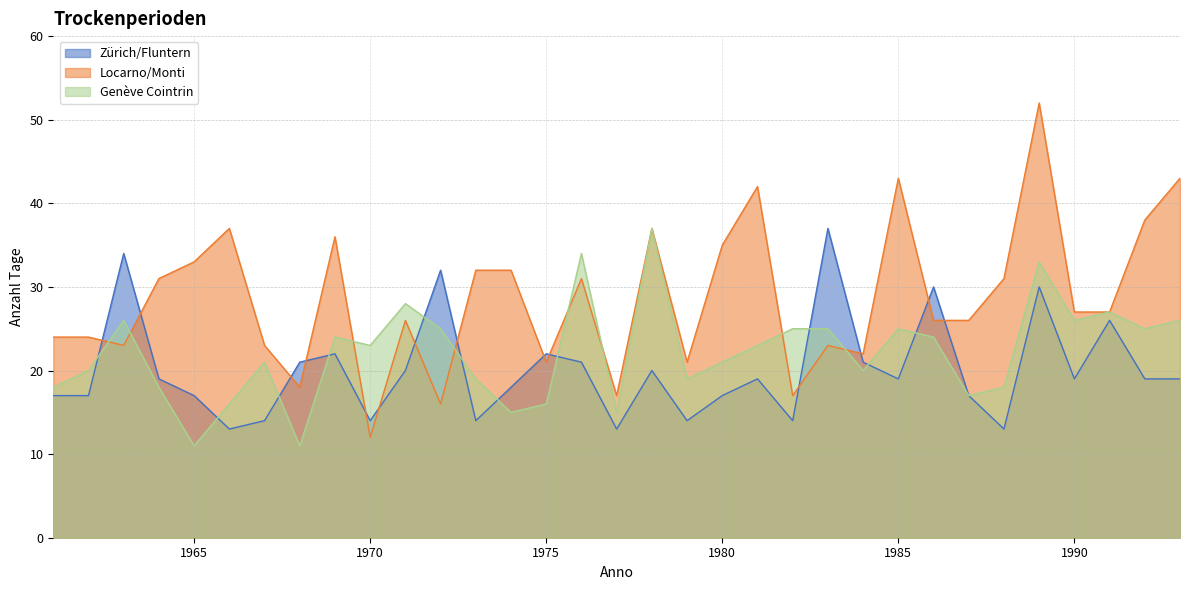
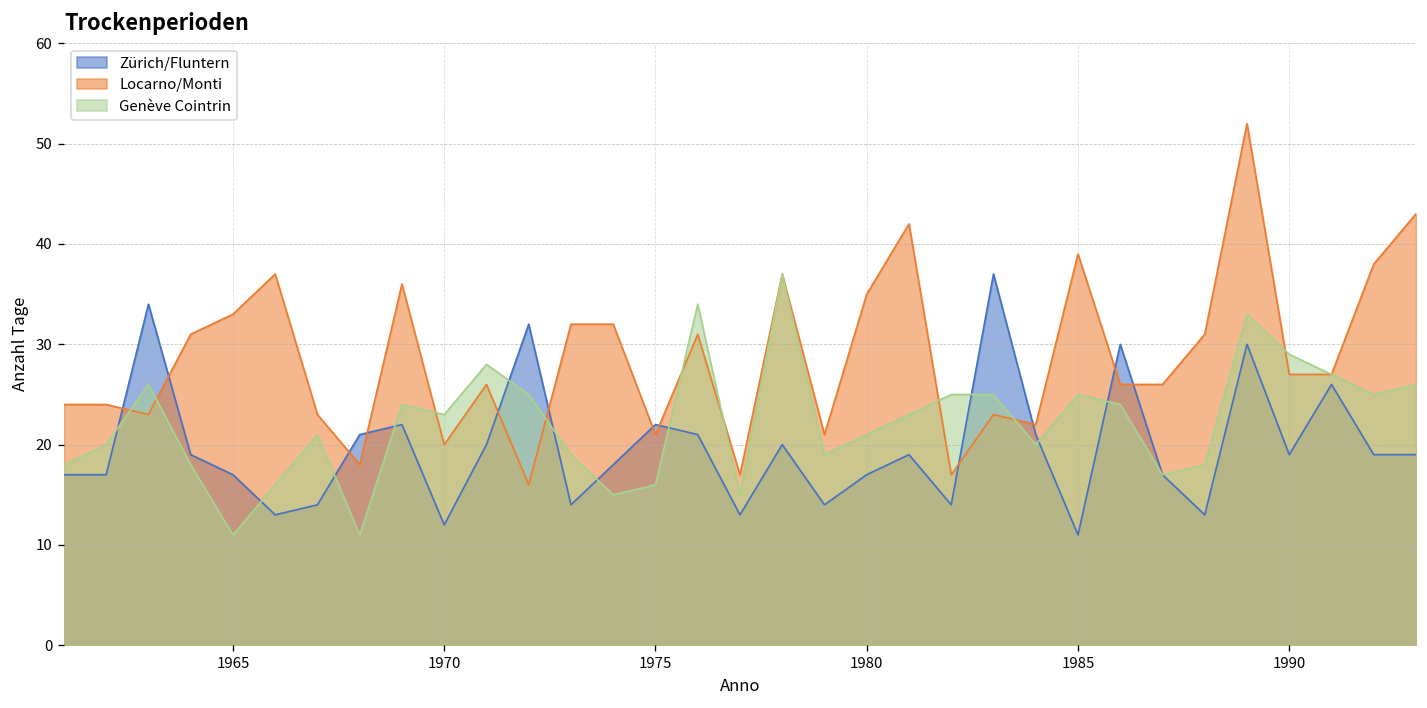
Zürich/Fluntern, 1970: 14 -> 12
Locarno/Monti, 1970: 12 -> 20
Zürich/Fluntern, 1985: 19 -> 11
Locarno/Monti, 1985: 43 -> 39
Genève Cointrin, 1990: 26 -> 29
